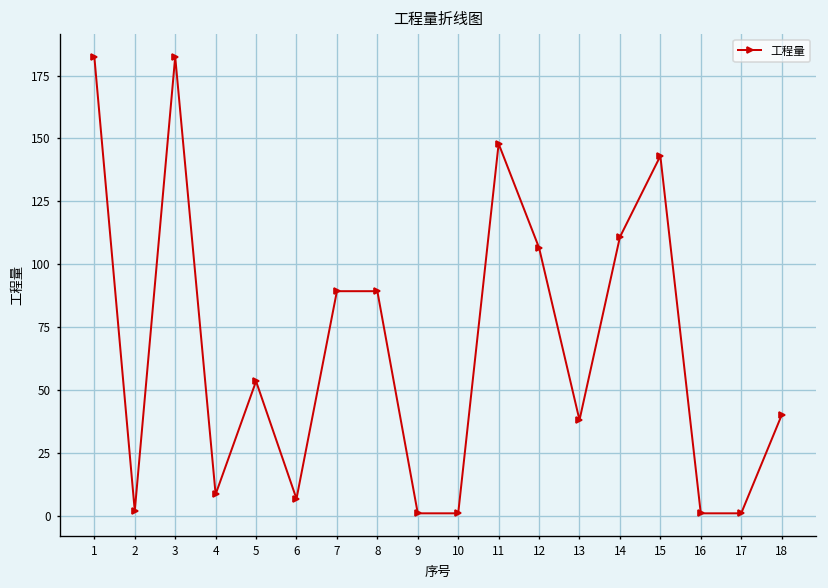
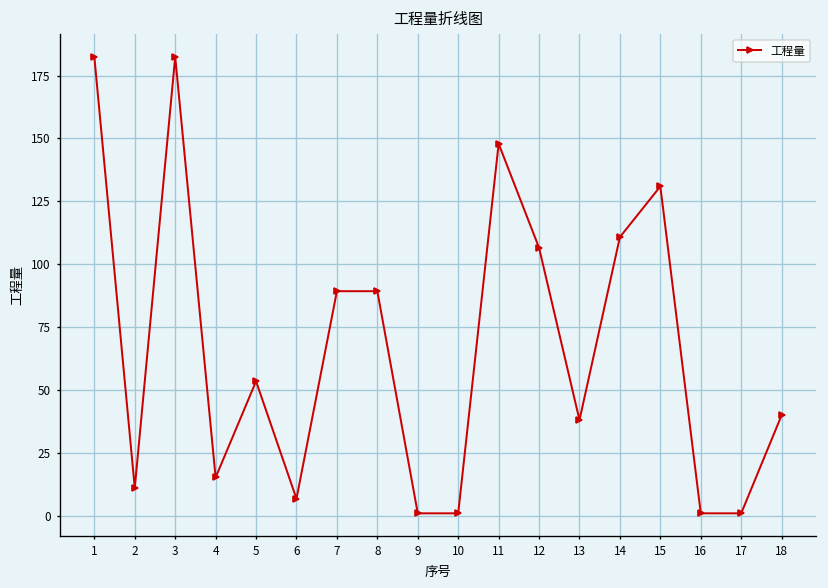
2: 2 -> 11
4: 9 -> 15
15: 143 -> 131
